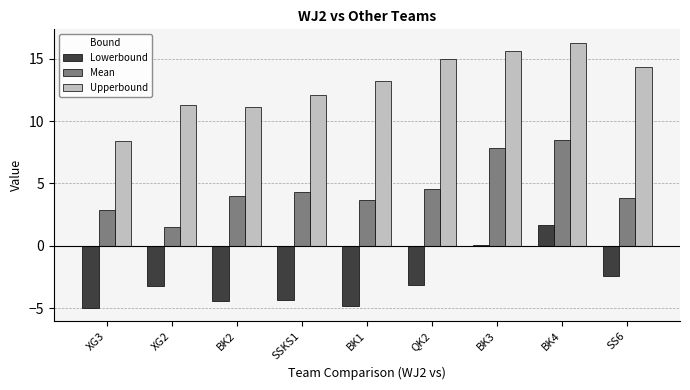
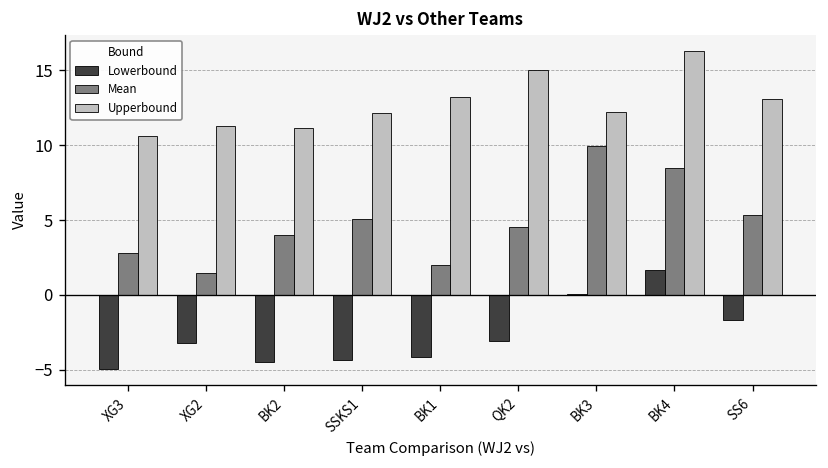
Upperbound, XG3: 8.4 -> 10.6
Mean, SSKS1: 4.3 -> 5.1
Lowerbound, BK1: -4.8 -> -4.1
Mean, BK1: 3.7 -> 2.0
Mean, BK3: 7.8 -> 9.9
Upperbound, BK3: 15.6 -> 12.2
Lowerbound, SS6: -2.5 -> -1.7
Mean, SS6: 3.8 -> 5.3
Upperbound, SS6: 14.3 -> 13.1
